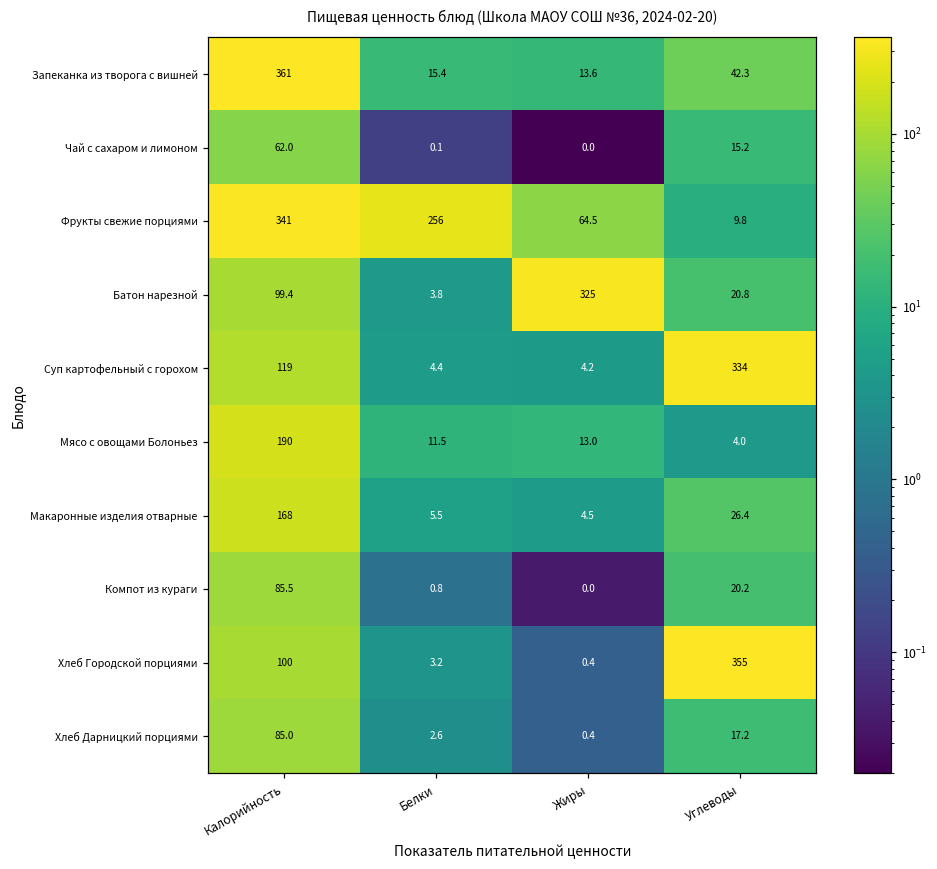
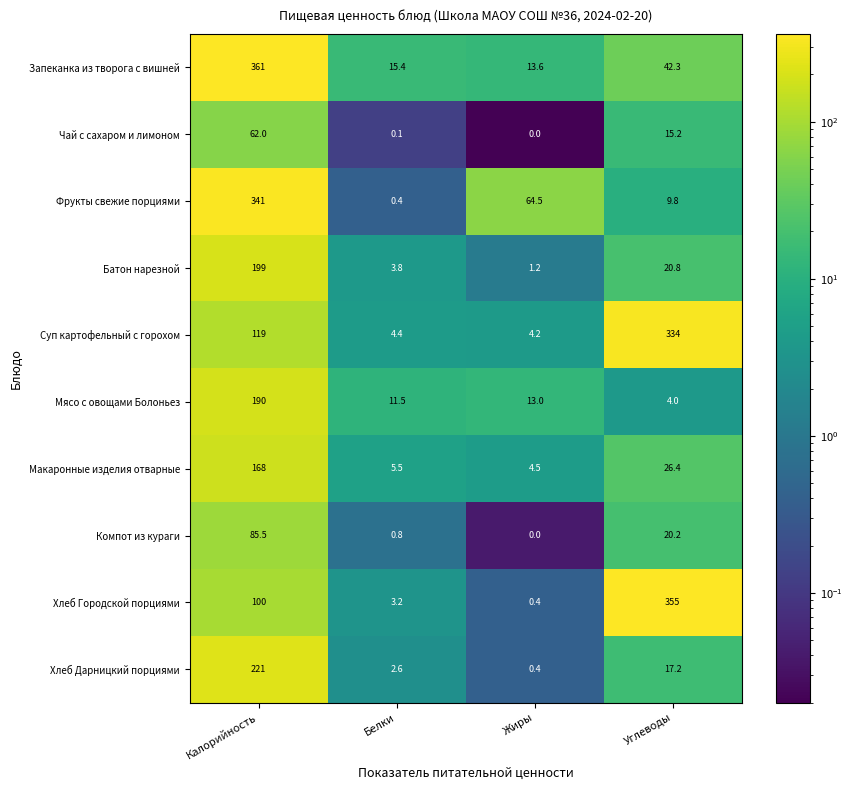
Фрукты свежие порциями, Белки: 256 -> 0.4
Батон нарезной, Калорийность: 99.4 -> 199
Батон нарезной, Жиры: 325 -> 1.2
Хлеб Дарницкий порциями, Калорийность: 85.0 -> 221
